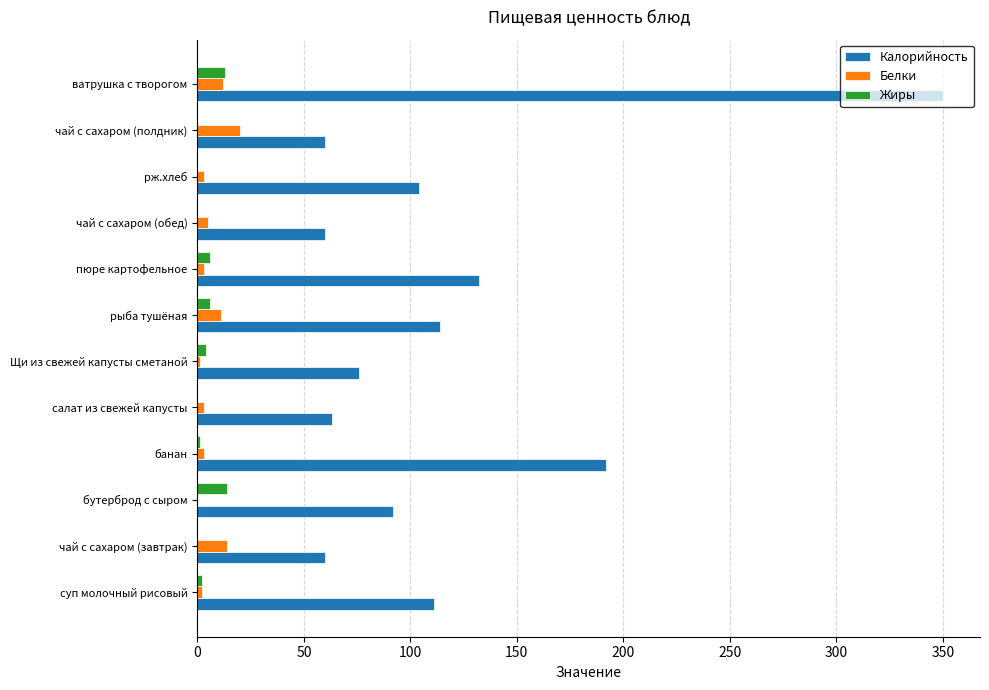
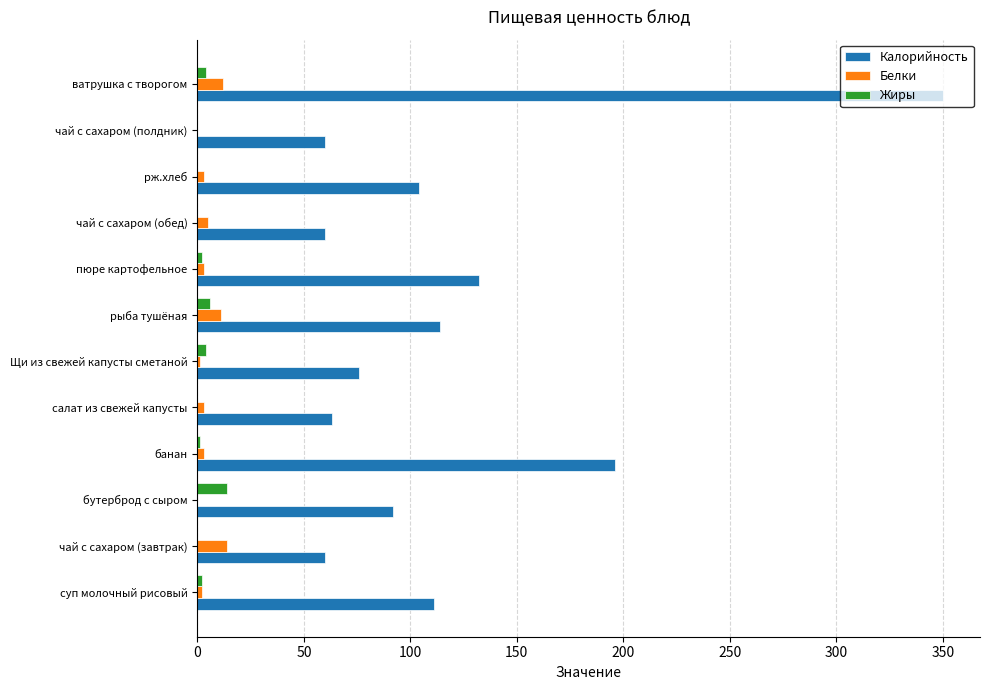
Жиры, ватрушка с творогом: 13 -> 4
Белки, чай с сахаром (полдник): 20 -> 0
Жиры, пюре картофельное: 6 -> 2
Калорийность, банан: 192 -> 196
